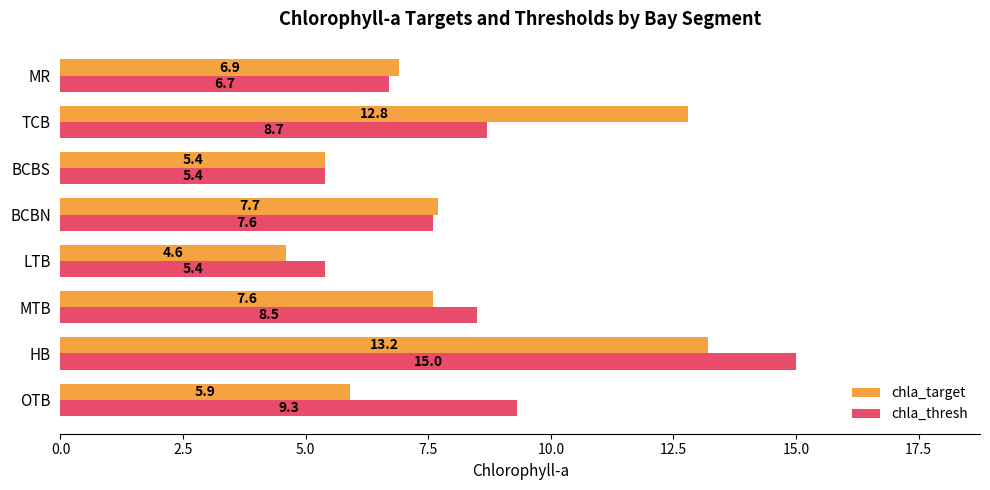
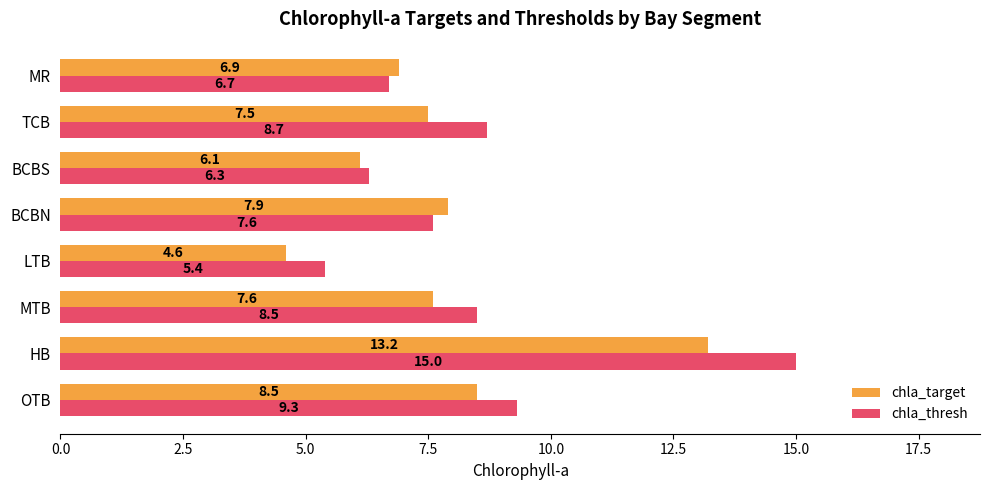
chla_target, TCB: 12.8 -> 7.5
chla_target, BCBS: 5.4 -> 6.1
chla_thresh, BCBS: 5.4 -> 6.3
chla_target, BCBN: 7.7 -> 7.9
chla_target, OTB: 5.9 -> 8.5
